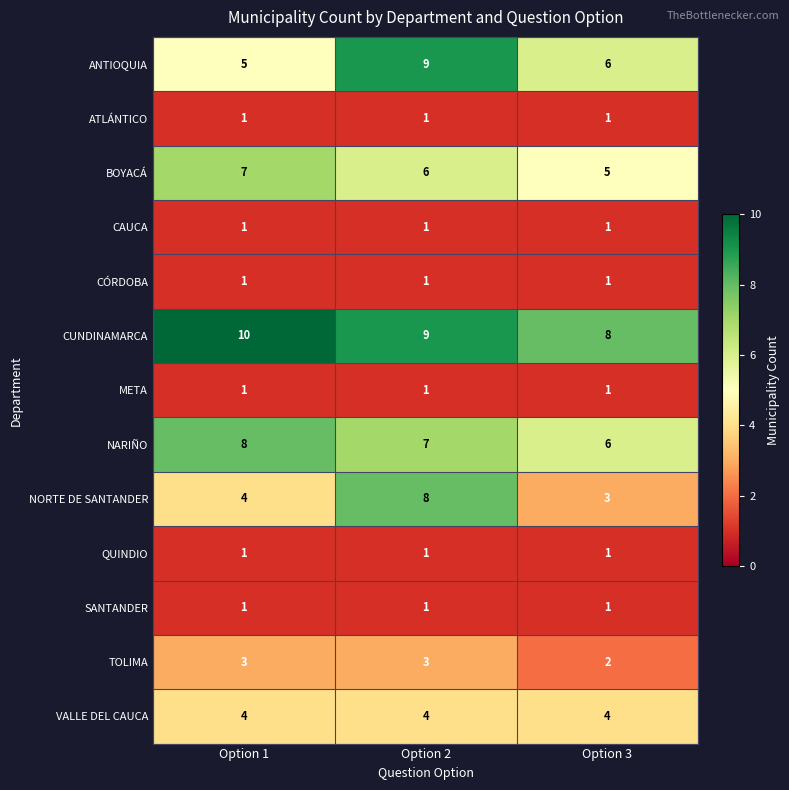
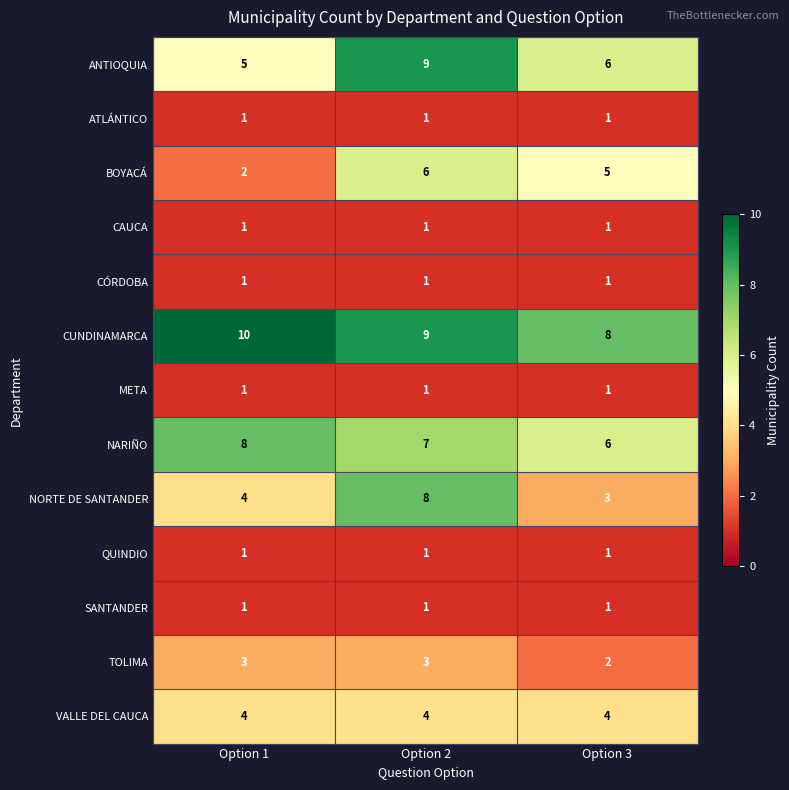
BOYACÁ, Option 1: 7 -> 2
